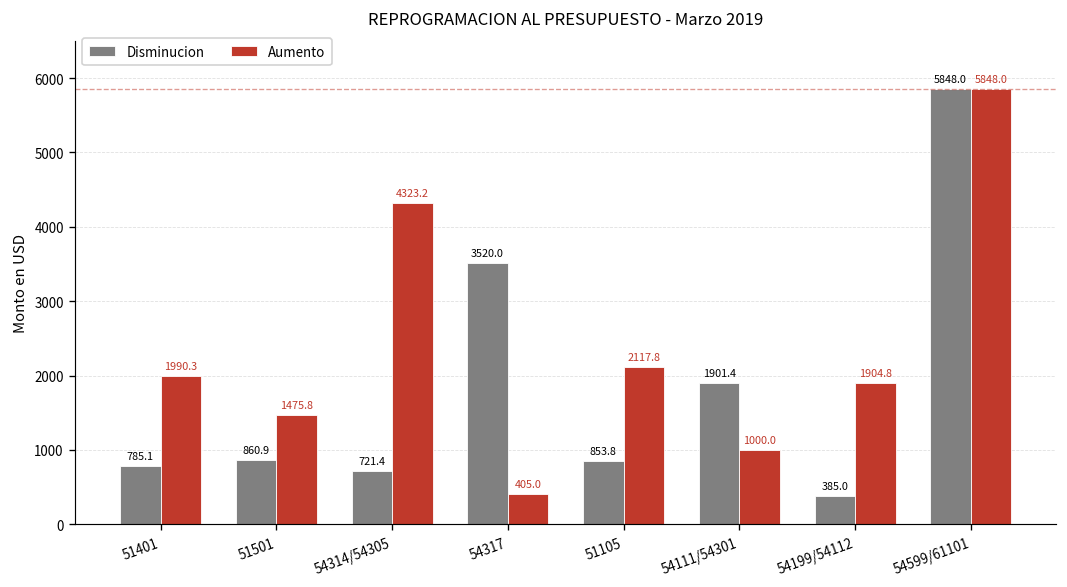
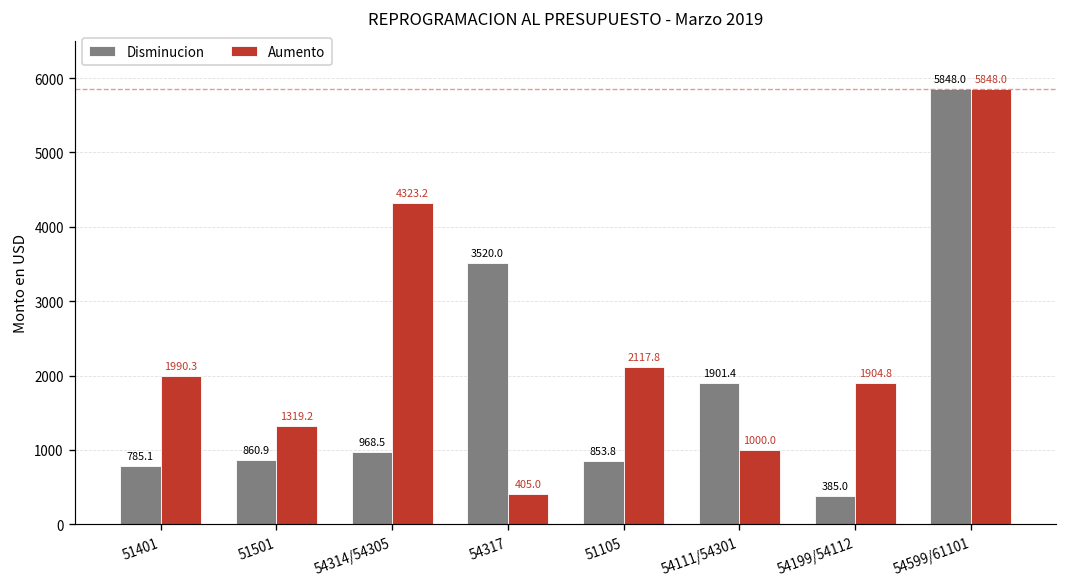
Aumento, 51501: 1475.8 -> 1319.2
Disminucion, 54314/54305: 721.4 -> 968.5
